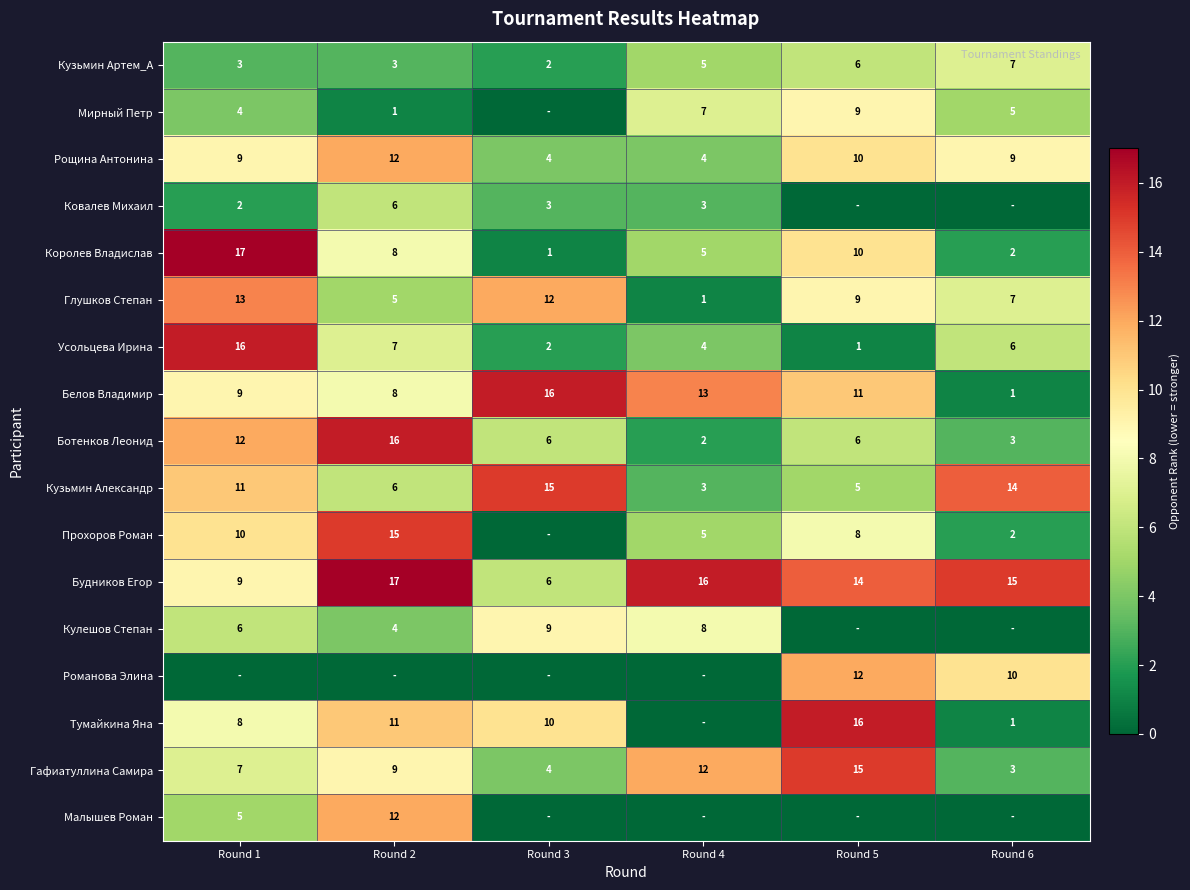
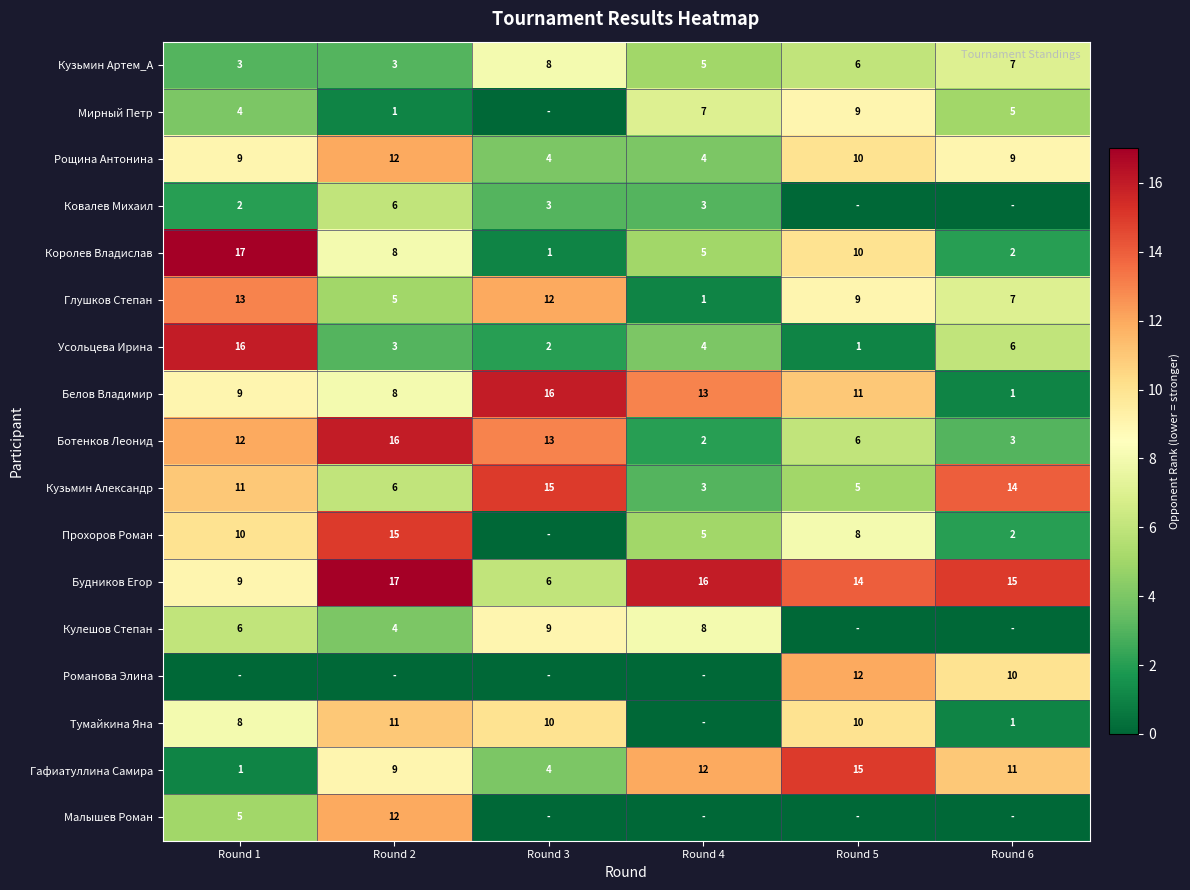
Кузьмин Артем_А, Round 3: 2 -> 8
Усольцева Ирина, Round 2: 7 -> 3
Ботенков Леонид, Round 3: 6 -> 13
Тумайкина Яна, Round 5: 16 -> 10
Гафиатуллина Самира, Round 1: 7 -> 1
Гафиатуллина Самира, Round 6: 3 -> 11
